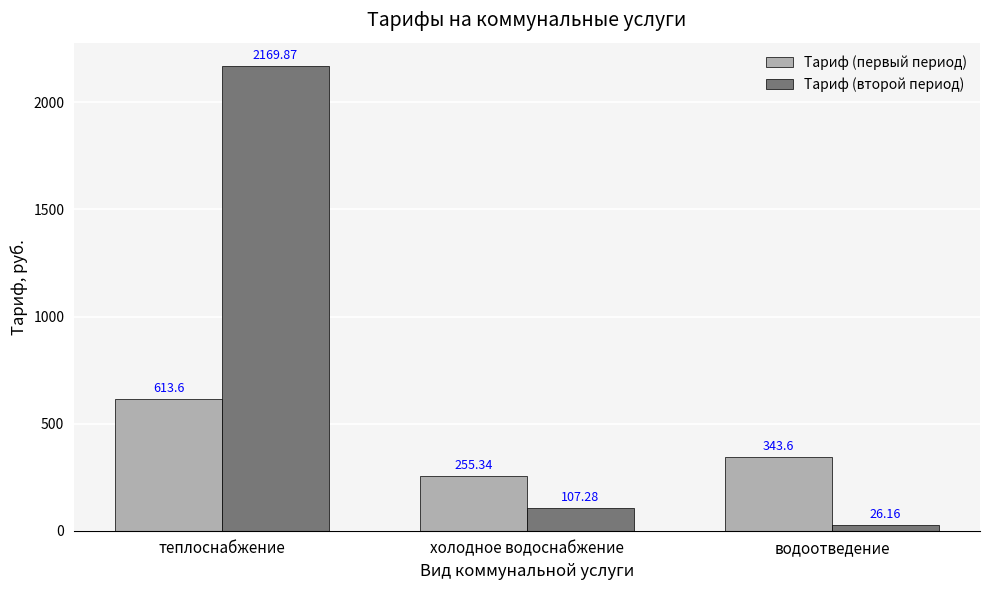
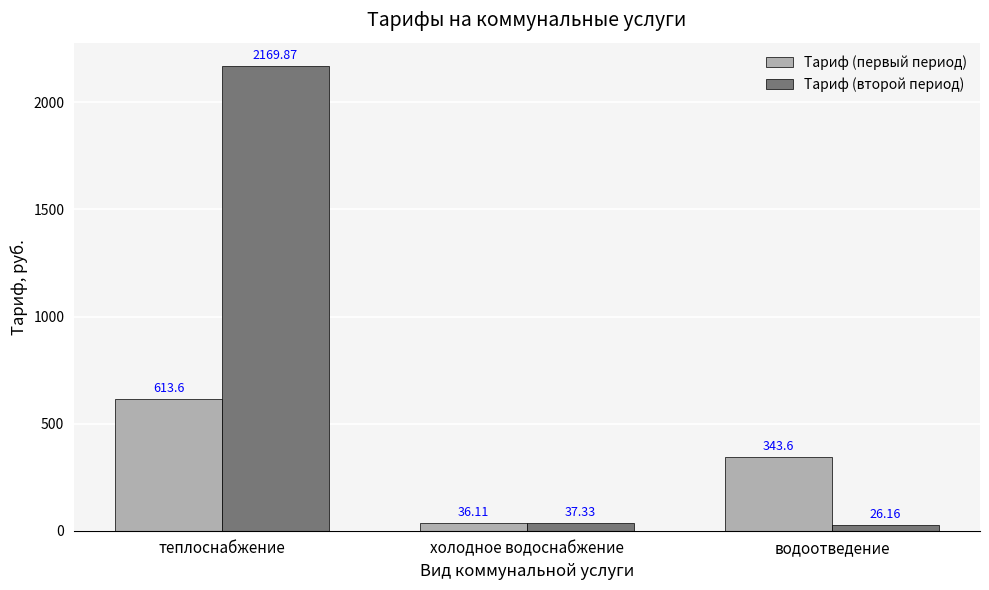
Тариф (первый период), холодное водоснабжение: 255.34 -> 36.11
Тариф (второй период), холодное водоснабжение: 107.28 -> 37.33
